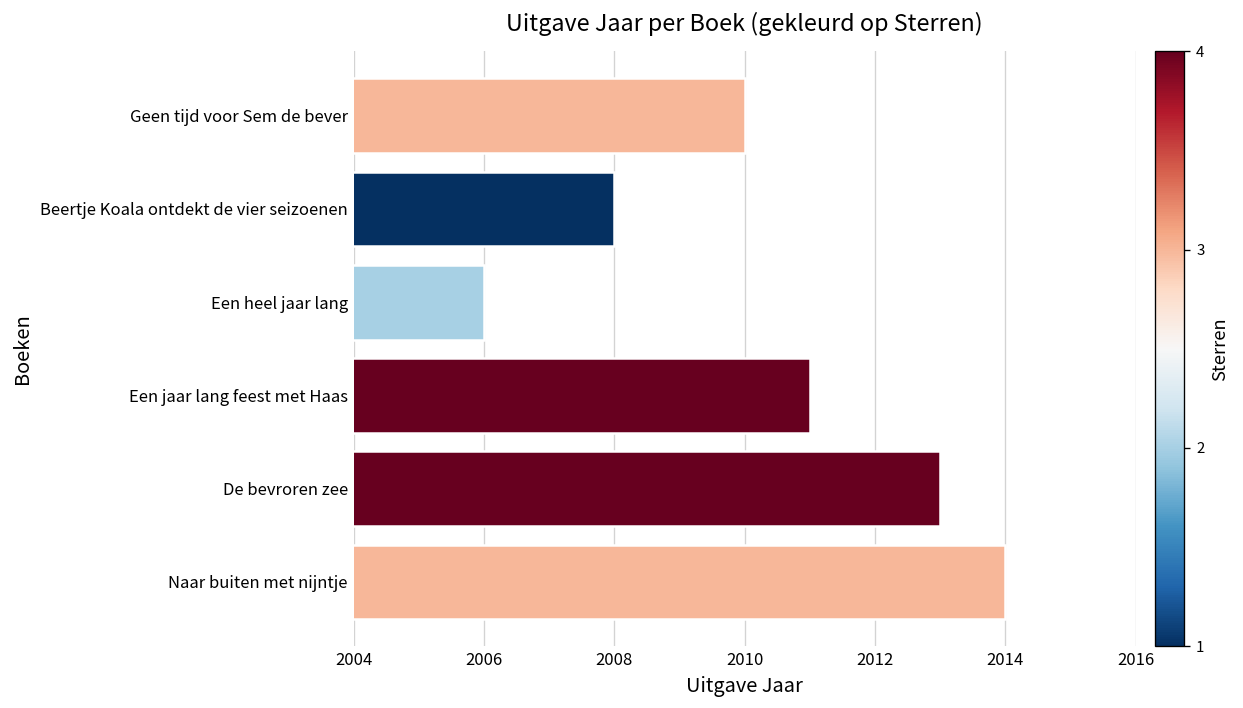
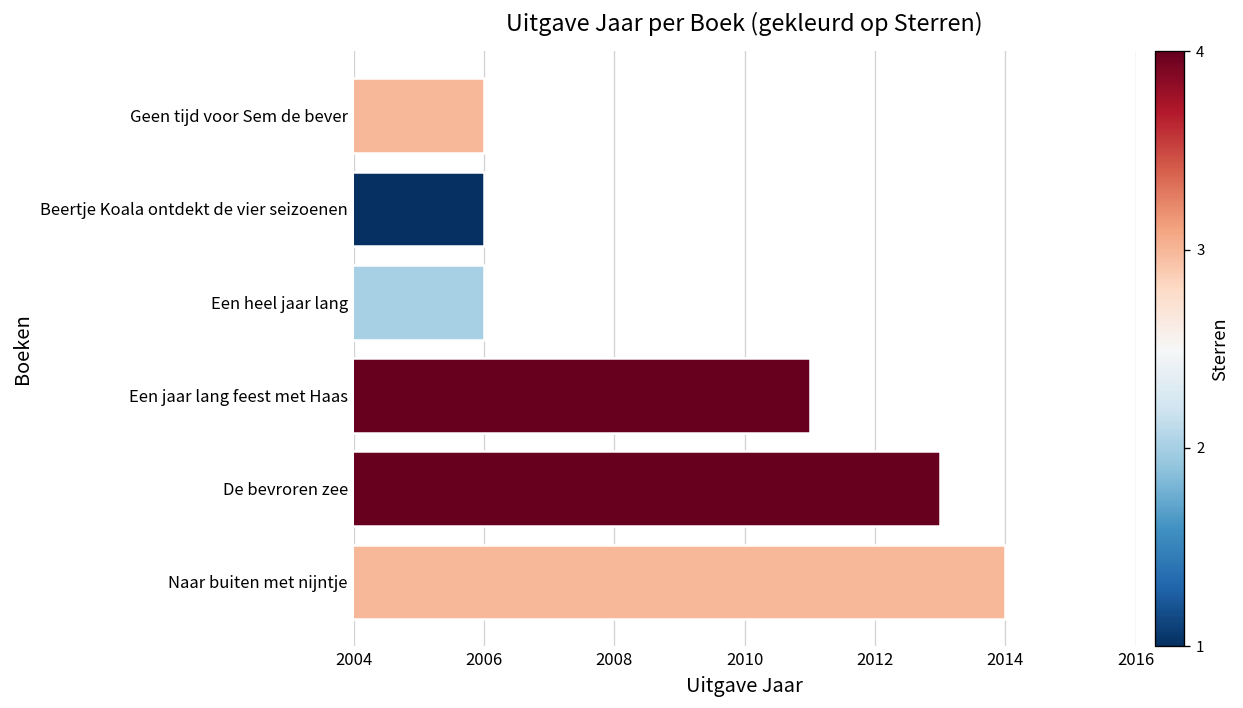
Geen tijd voor Sem de bever: 2010 -> 2006
Beertje Koala ontdekt de vier seizoenen: 2008 -> 2006
